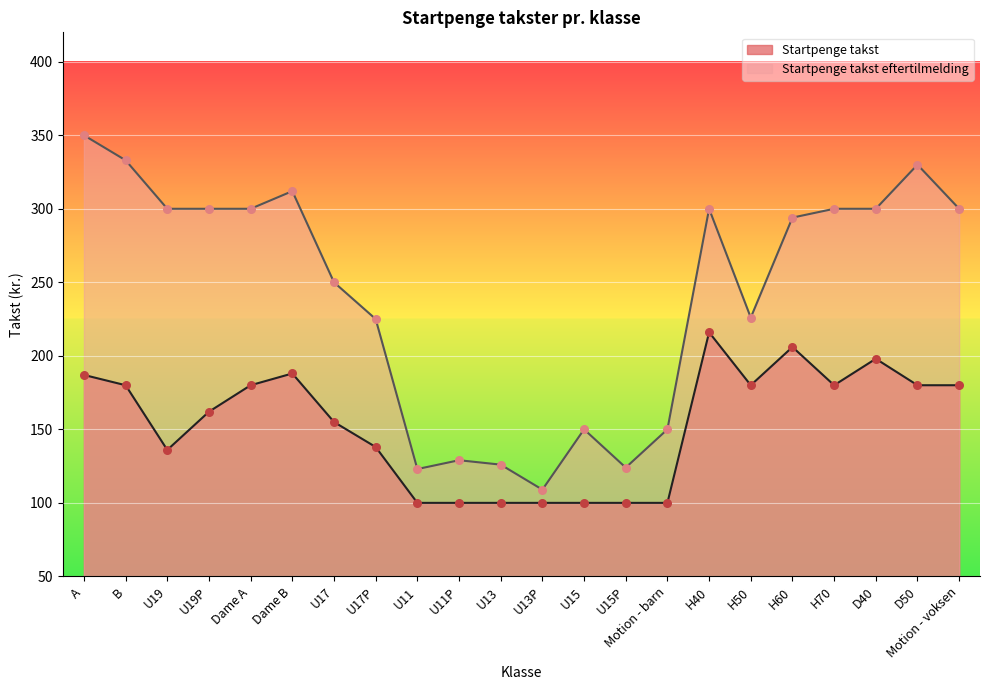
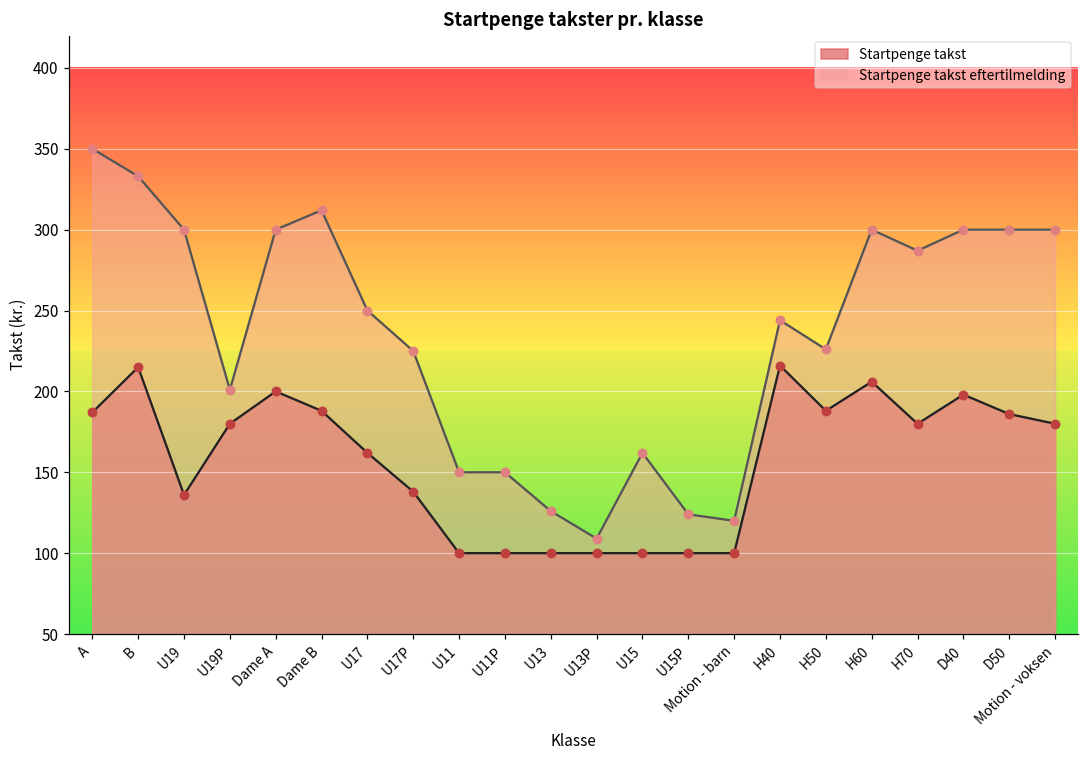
Startpenge takst, B: 180 -> 215
Startpenge takst, U19P: 162 -> 180
Startpenge takst eftertilmelding, U19P: 300 -> 201
Startpenge takst, Dame A: 180 -> 200
Startpenge takst, U17: 155 -> 162
Startpenge takst eftertilmelding, U11: 123 -> 150
Startpenge takst eftertilmelding, U11P: 129 -> 150
Startpenge takst eftertilmelding, U15: 150 -> 162
Startpenge takst eftertilmelding, Motion - barn: 150 -> 120
Startpenge takst eftertilmelding, H40: 300 -> 244
Startpenge takst, H50: 180 -> 188
Startpenge takst eftertilmelding, H60: 294 -> 300
Startpenge takst eftertilmelding, H70: 300 -> 287
Startpenge takst, D50: 180 -> 186
Startpenge takst eftertilmelding, D50: 330 -> 300
